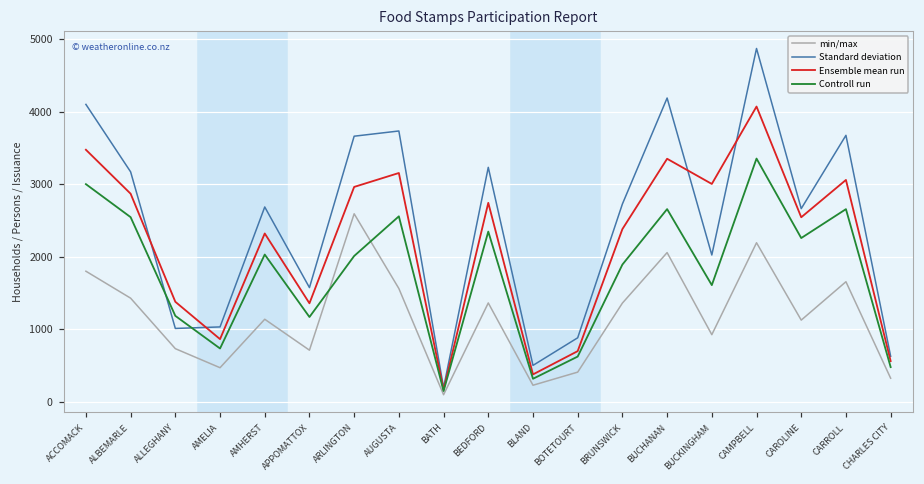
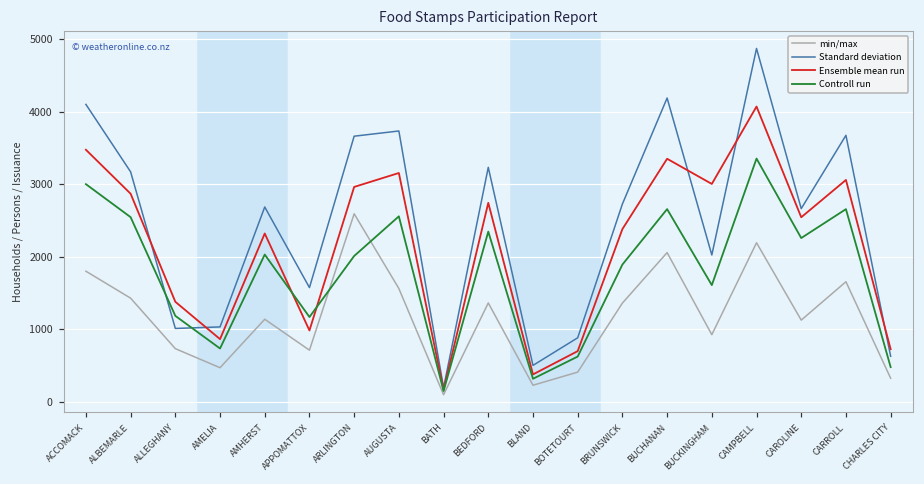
Ensemble mean run, APPOMATTOX: 1400 -> 1000
Ensemble mean run, CHARLES CITY: 600 -> 700
